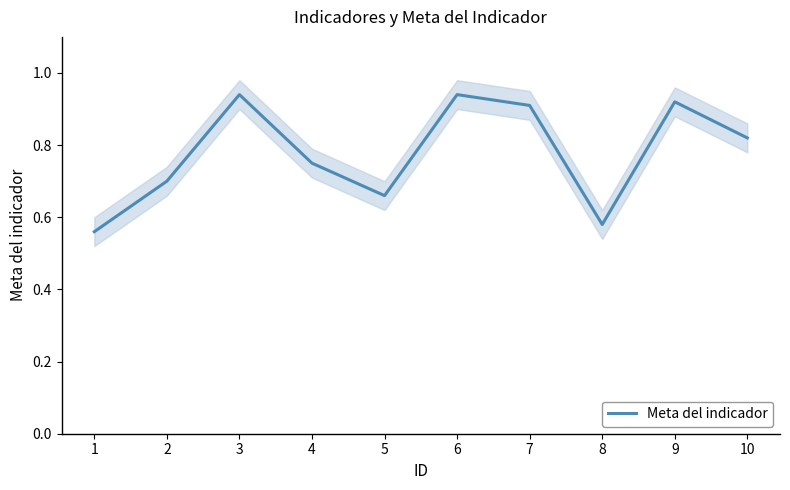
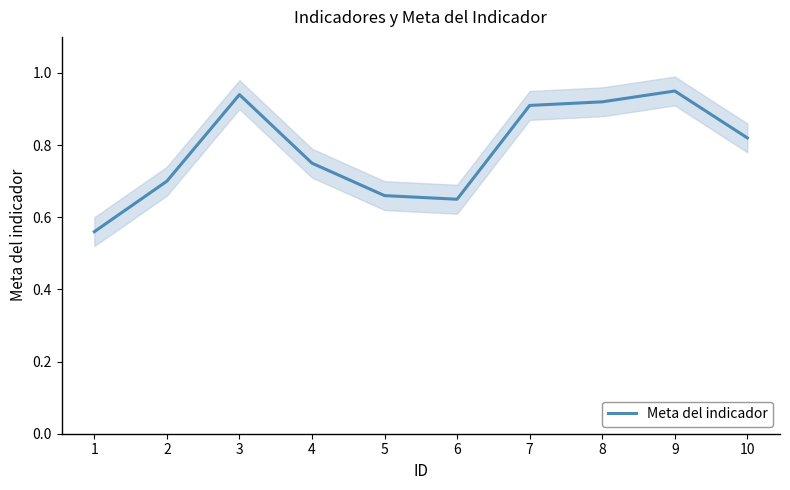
Meta del indicador, 6: 0.94 -> 0.65
Meta del indicador, 8: 0.58 -> 0.92
Meta del indicador, 9: 0.92 -> 0.95
